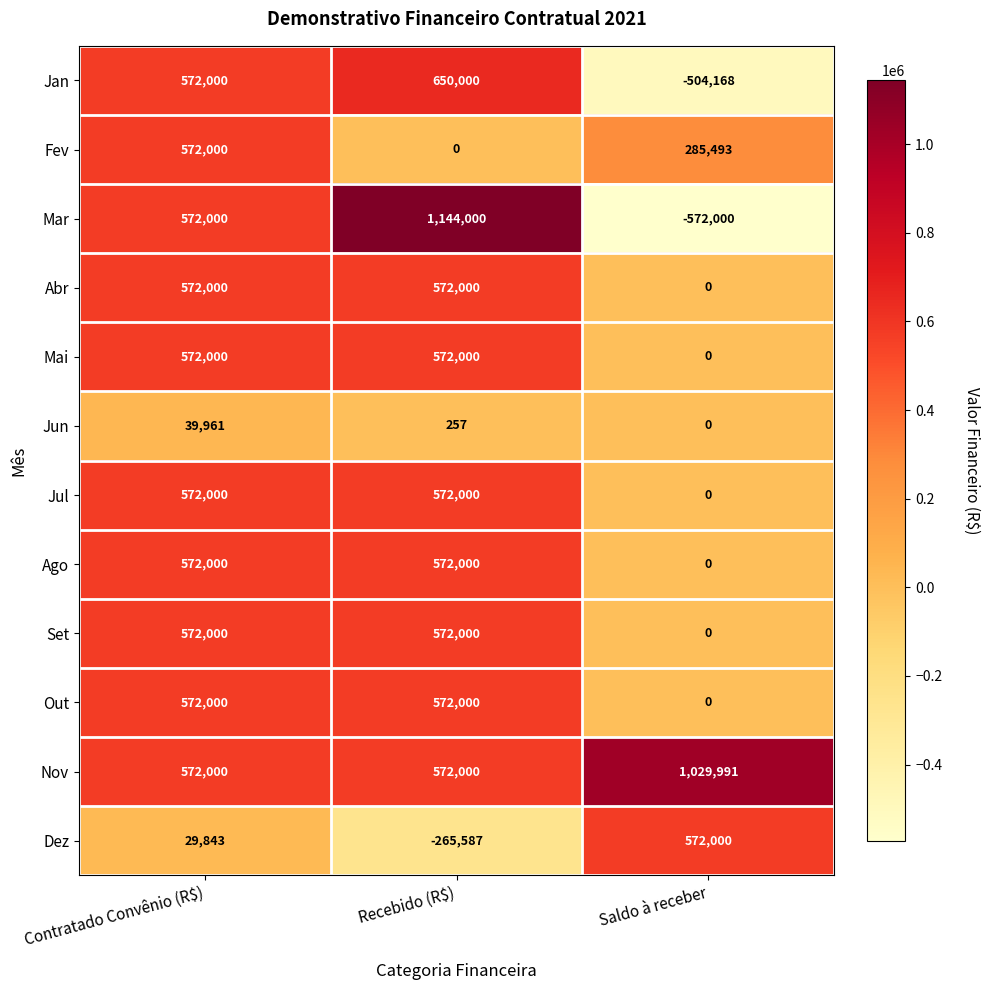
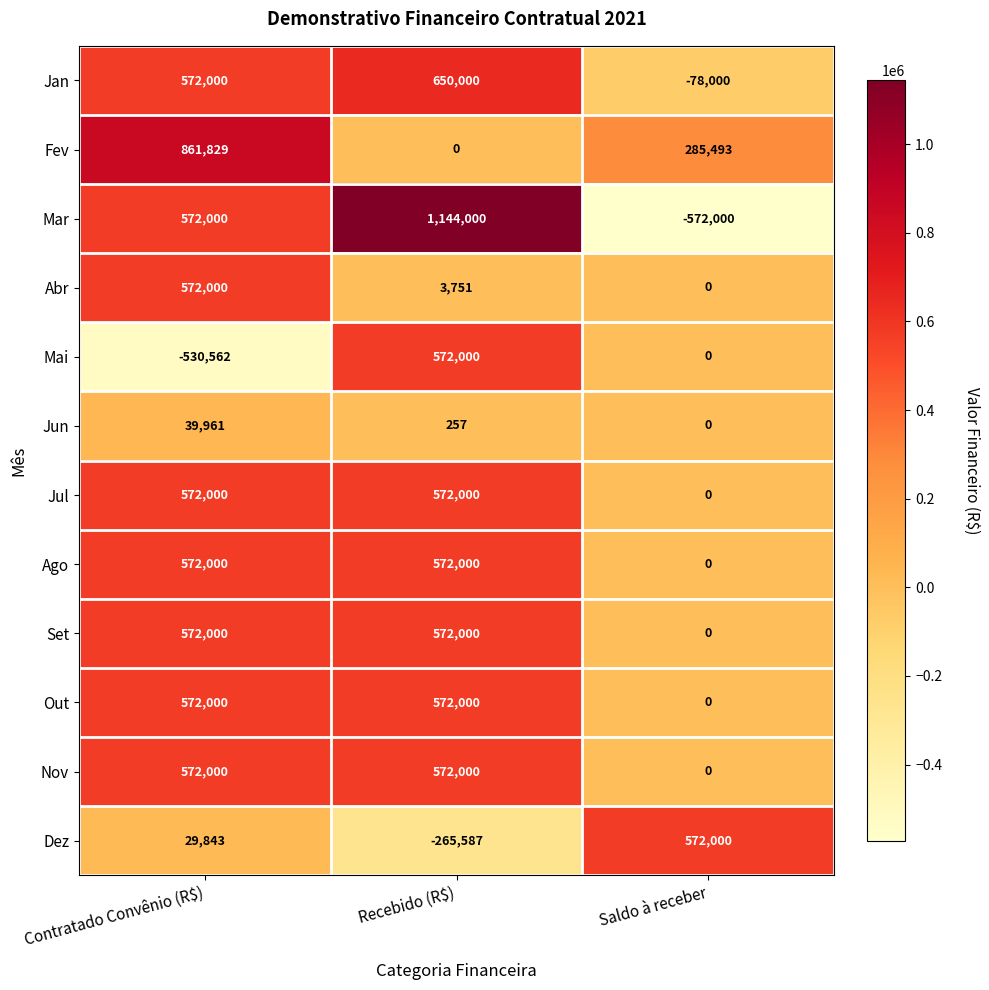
Jan, Saldo à receber: -504,168 -> -78,000
Fev, Contratado Convênio (R$): 572,000 -> 861,829
Abr, Recebido (R$): 572,000 -> 3,751
Mai, Contratado Convênio (R$): 572,000 -> -530,562
Nov, Saldo à receber: 1,029,991 -> 0
